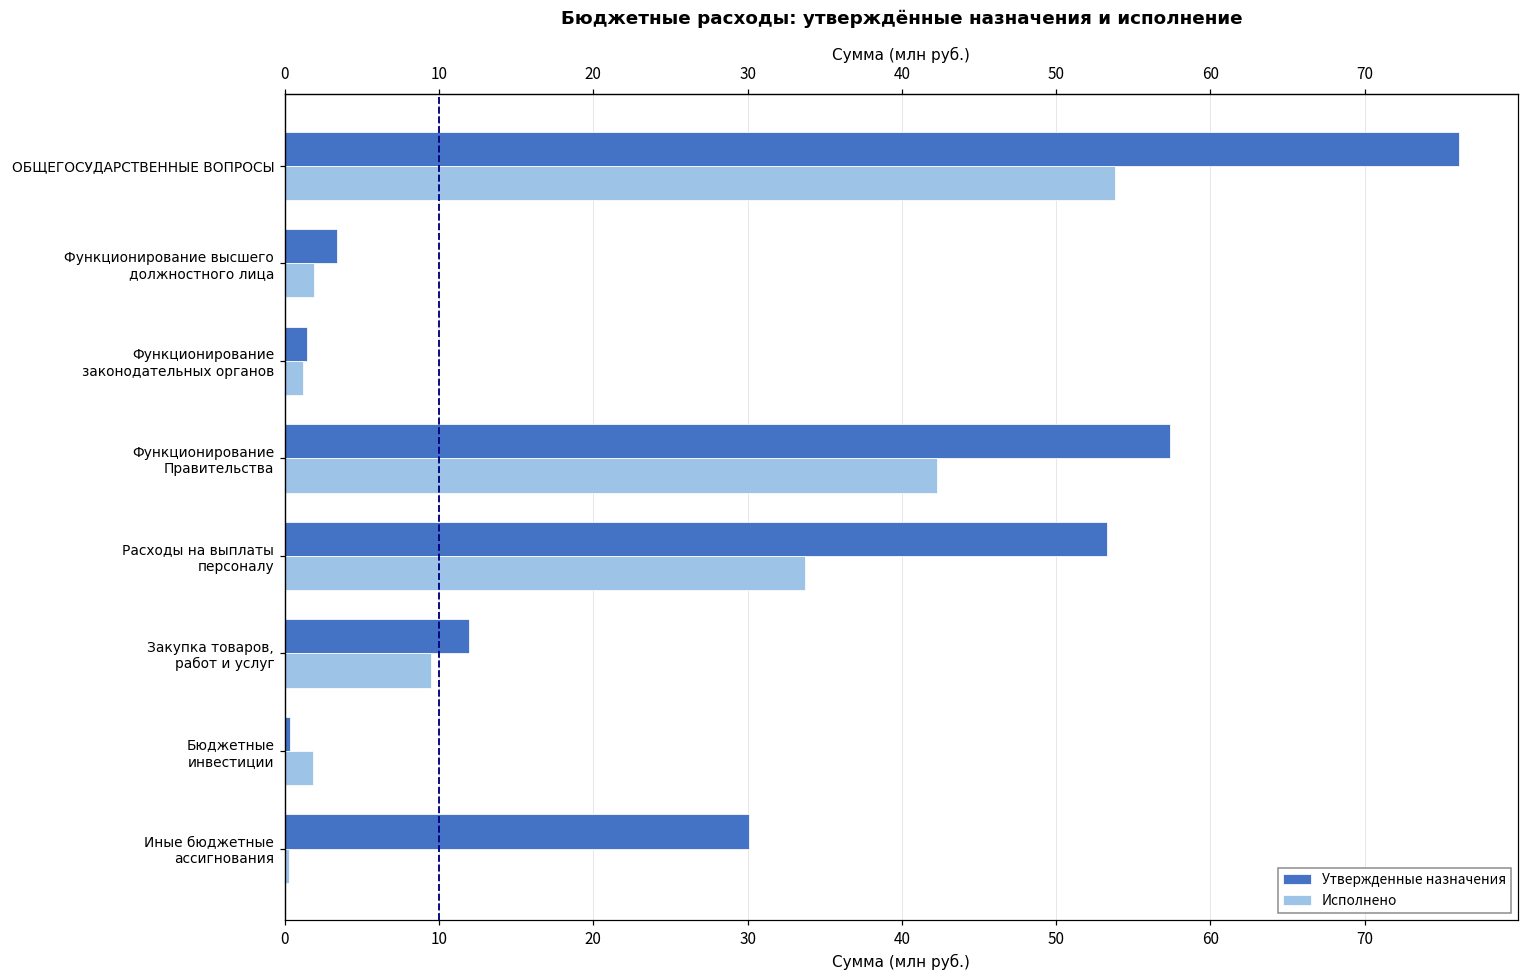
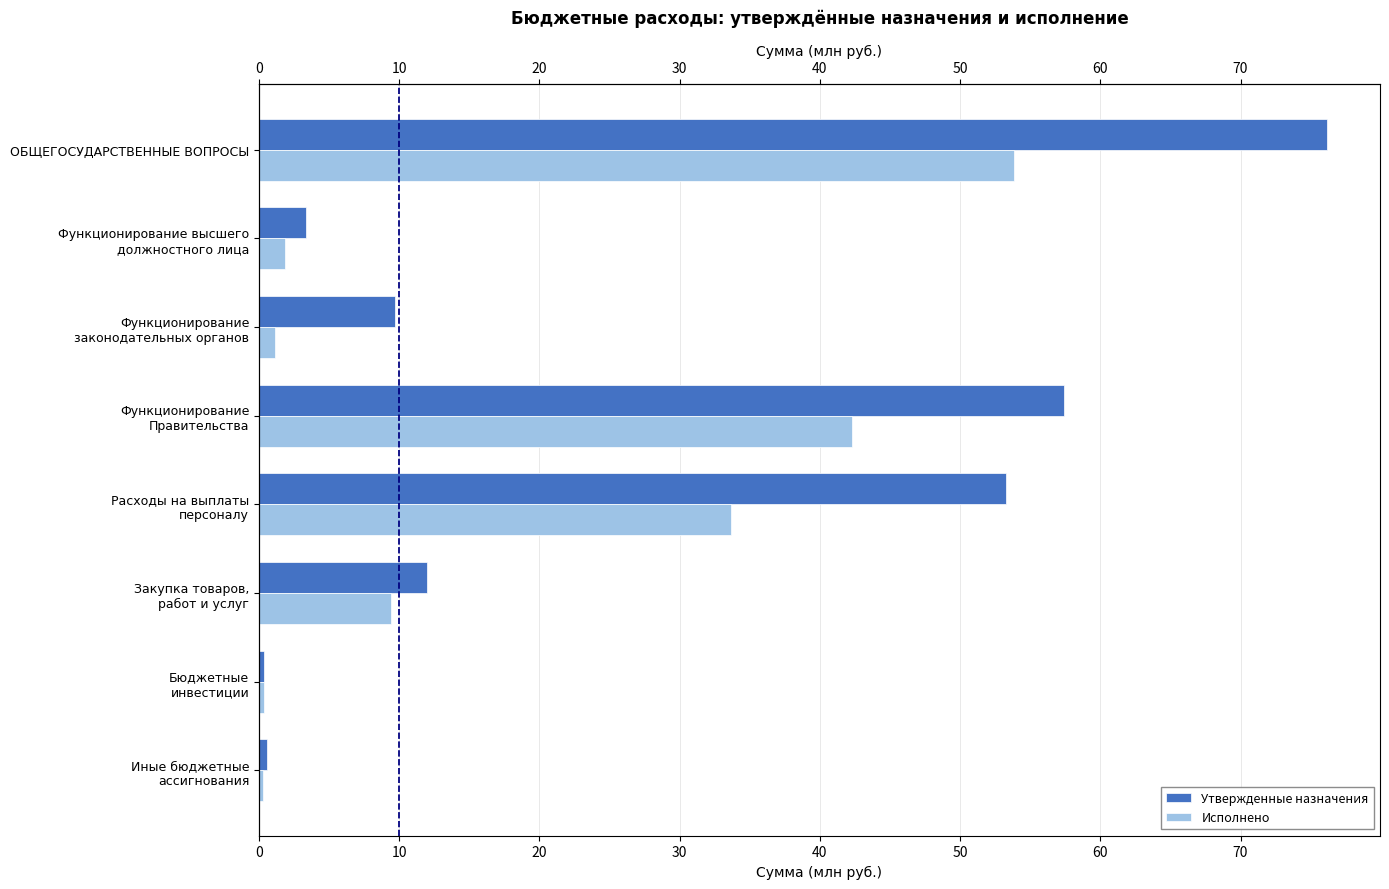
Утвержденные назначения, Функционирование законодательных органов: 1.5 -> 9.7
Исполнено, Бюджетные инвестиции: 1.8 -> 0.4
Утвержденные назначения, Иные бюджетные ассигнования: 30.1 -> 0.5
